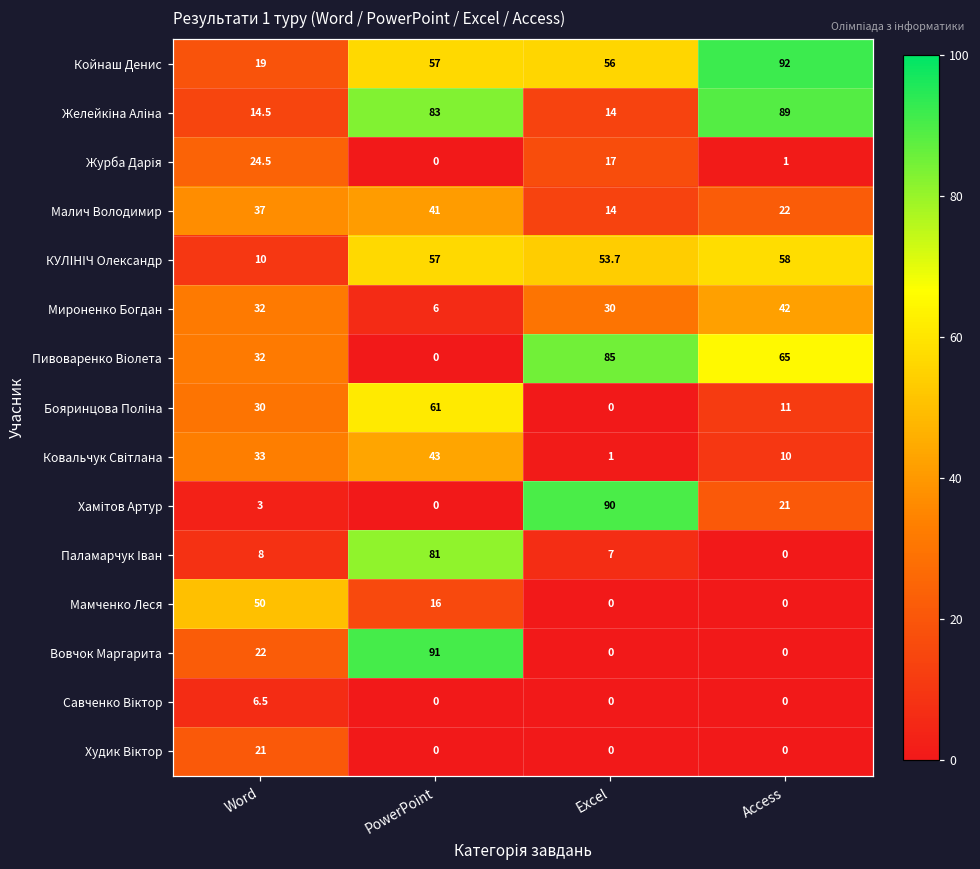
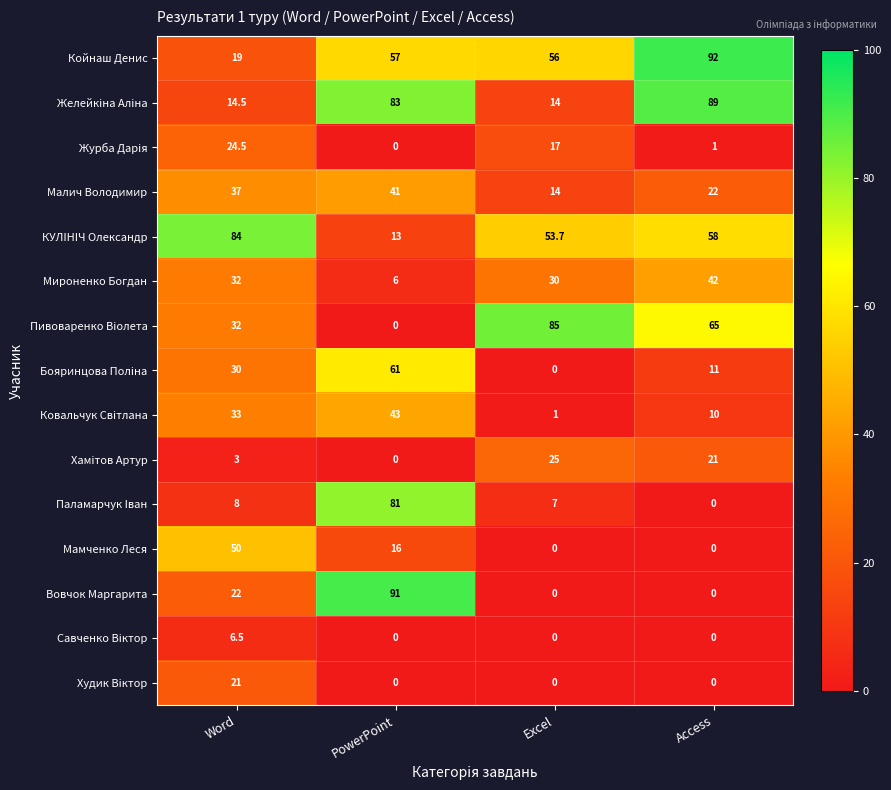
КУЛІНІЧ Олександр, Word: 10 -> 84
КУЛІНІЧ Олександр, PowerPoint: 57 -> 13
Хамітов Артур, Excel: 90 -> 25
